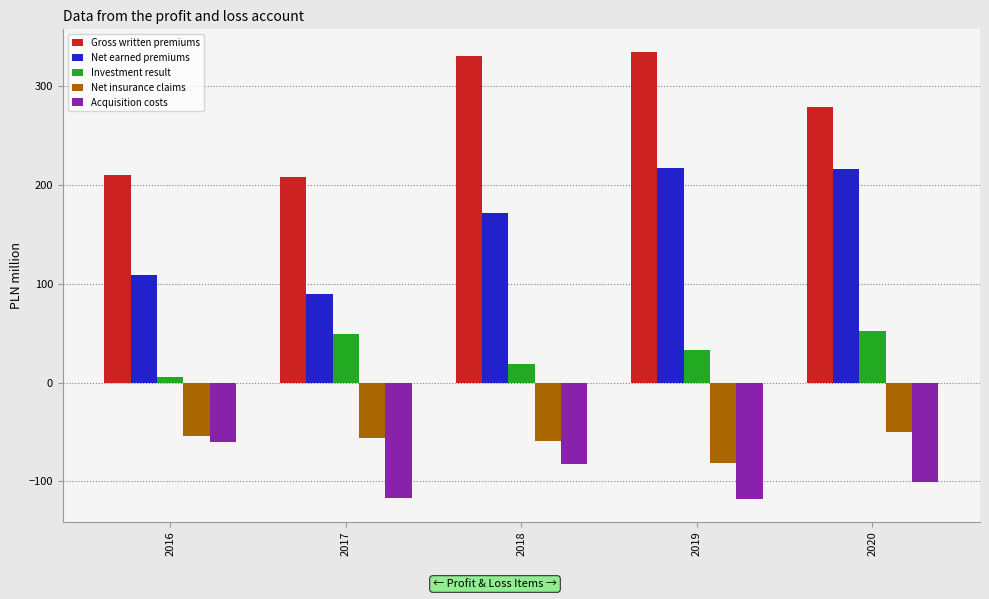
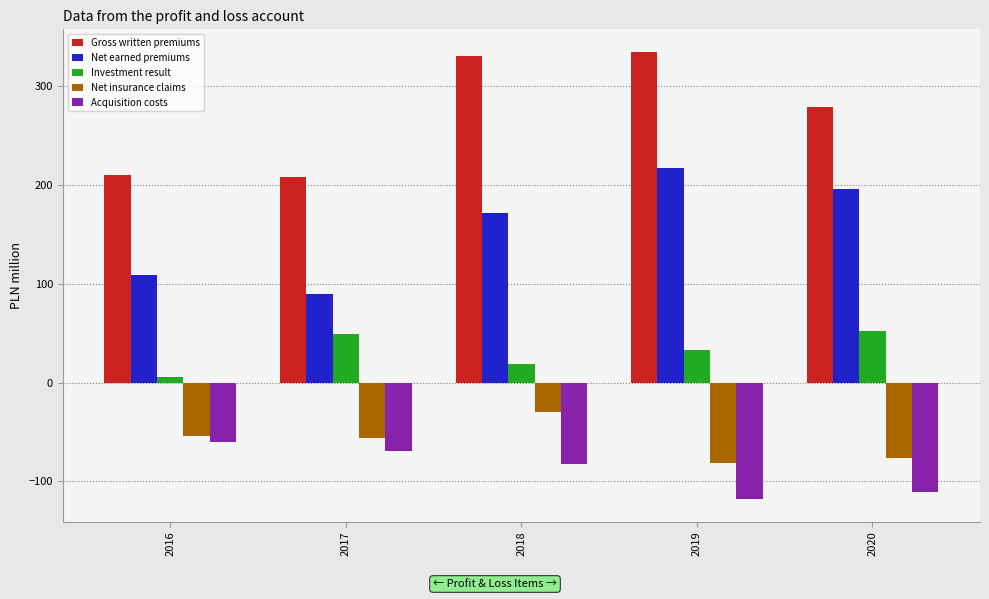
Acquisition costs, 2017: -120 -> -70
Net insurance claims, 2018: -60 -> -30
Net earned premiums, 2020: 220 -> 200
Net insurance claims, 2020: -50 -> -80
Acquisition costs, 2020: -100 -> -110
